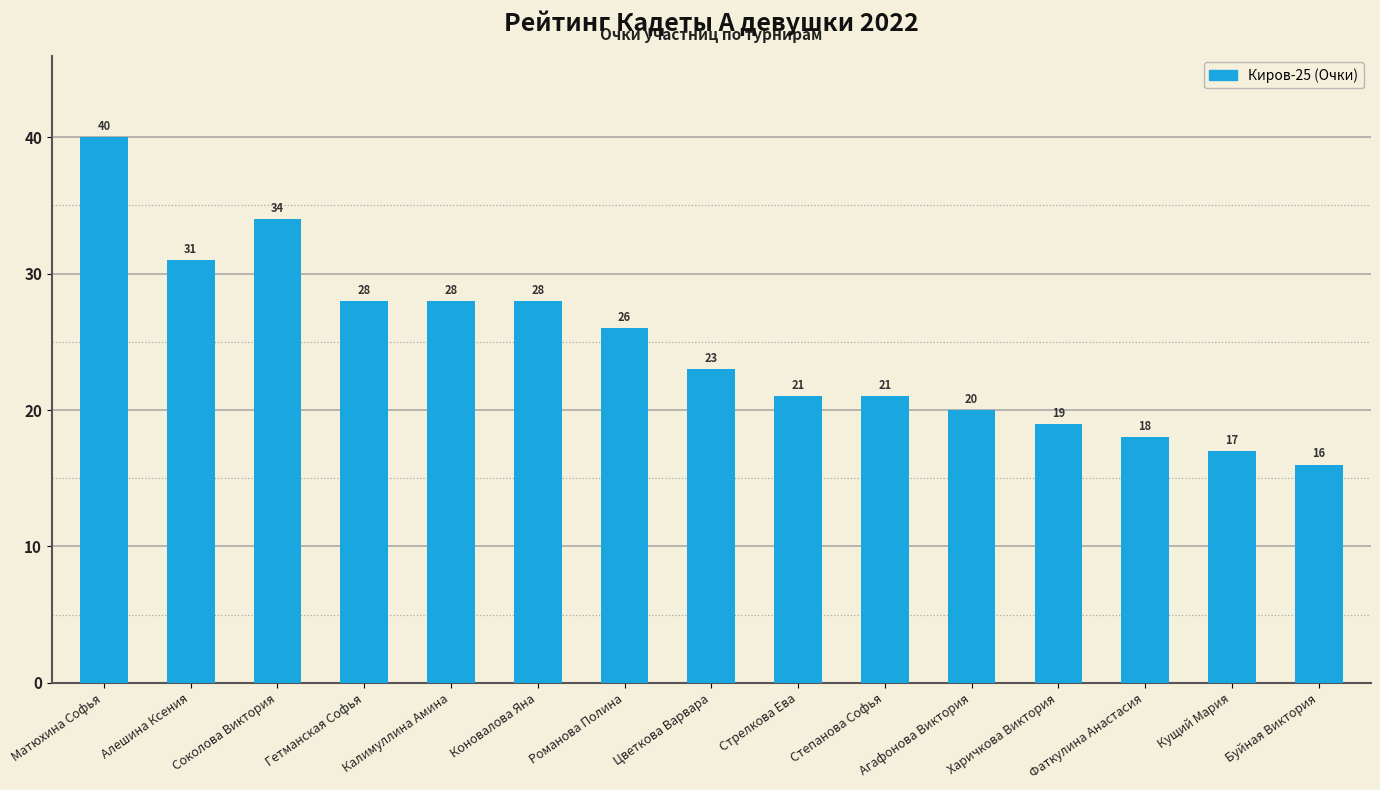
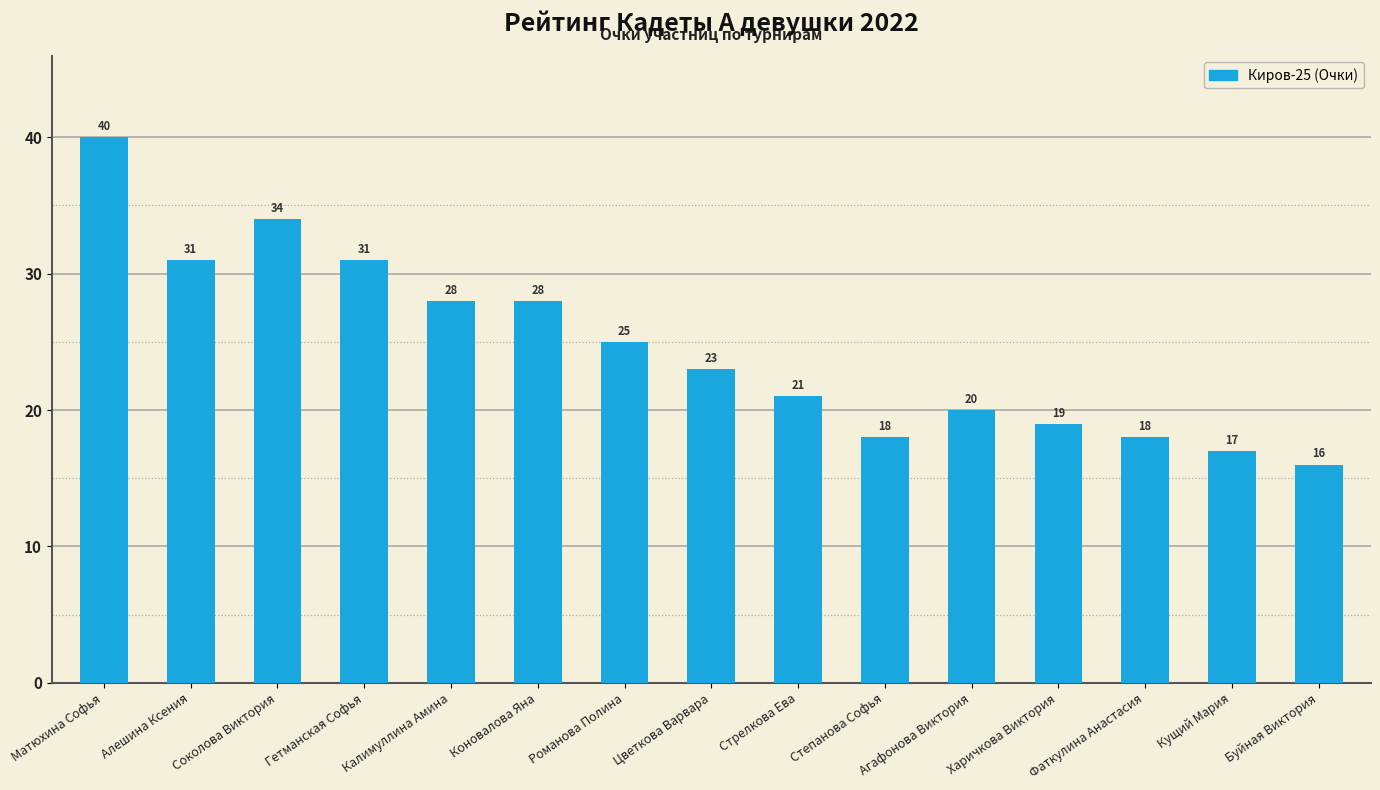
Гетманская Софья: 28 -> 31
Романова Полина: 26 -> 25
Степанова Софья: 21 -> 18
